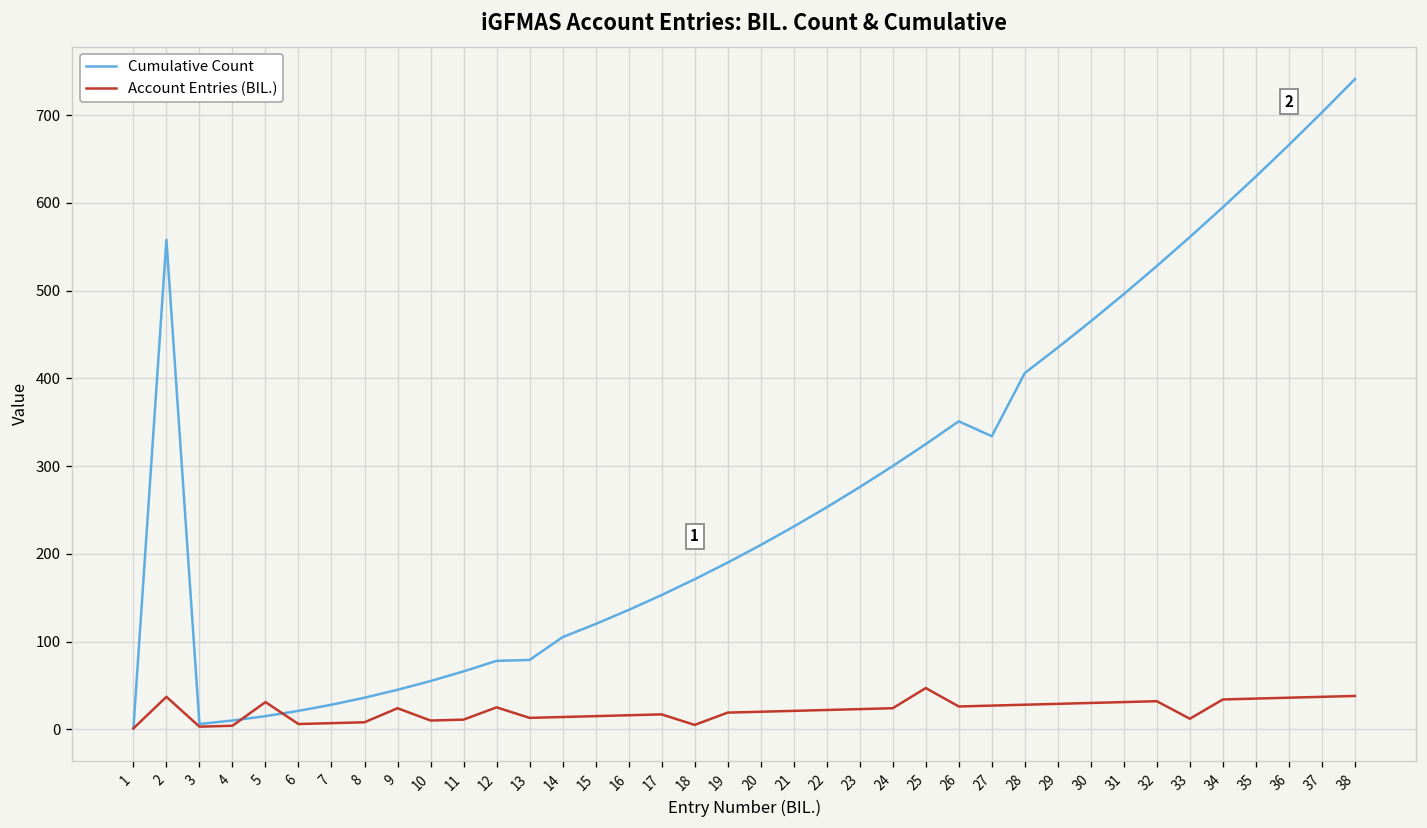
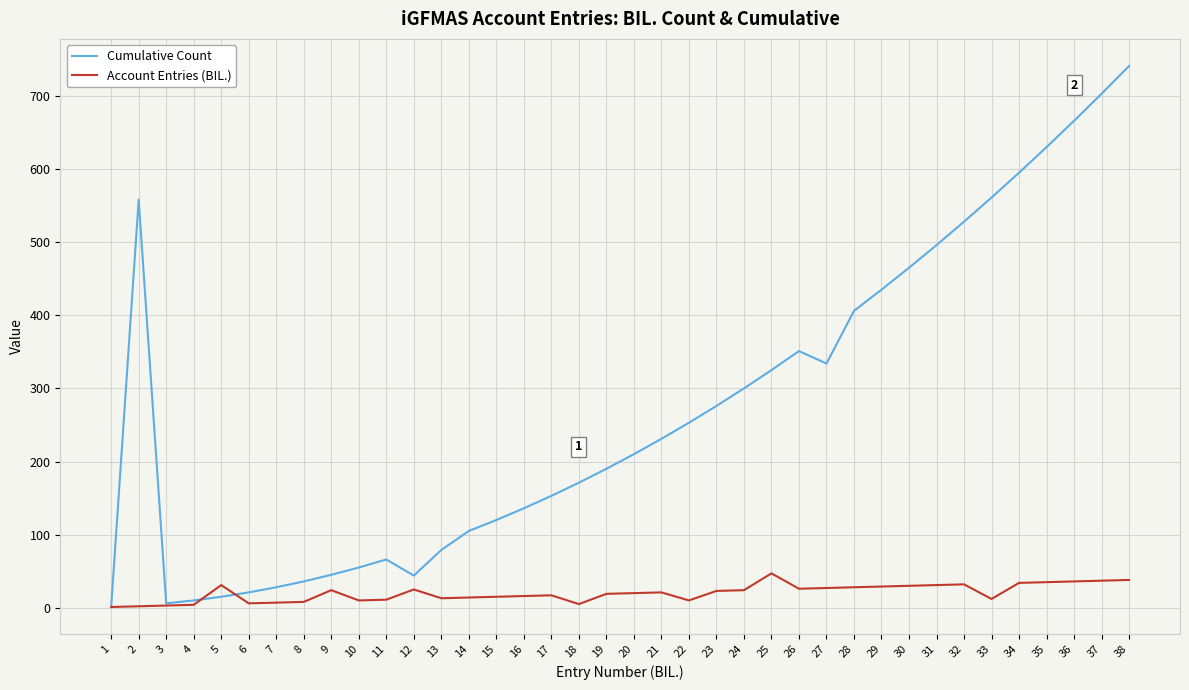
Account Entries (BIL.), 2: 40 -> 0
Cumulative Count, 12: 80 -> 40
Account Entries (BIL.), 22: 20 -> 10
